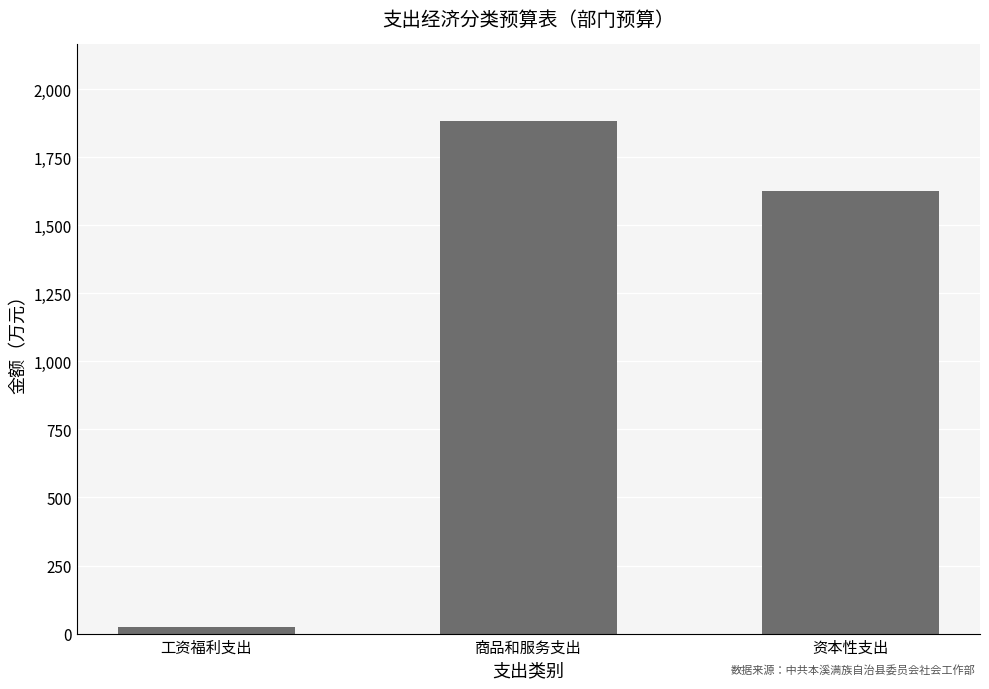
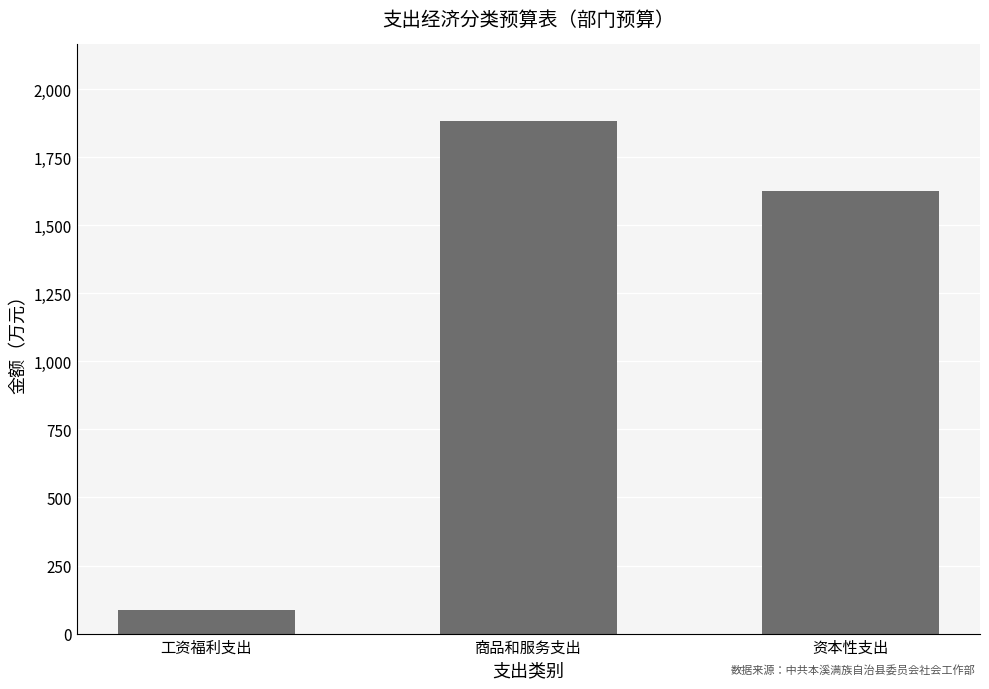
工资福利支出: 20 -> 90
